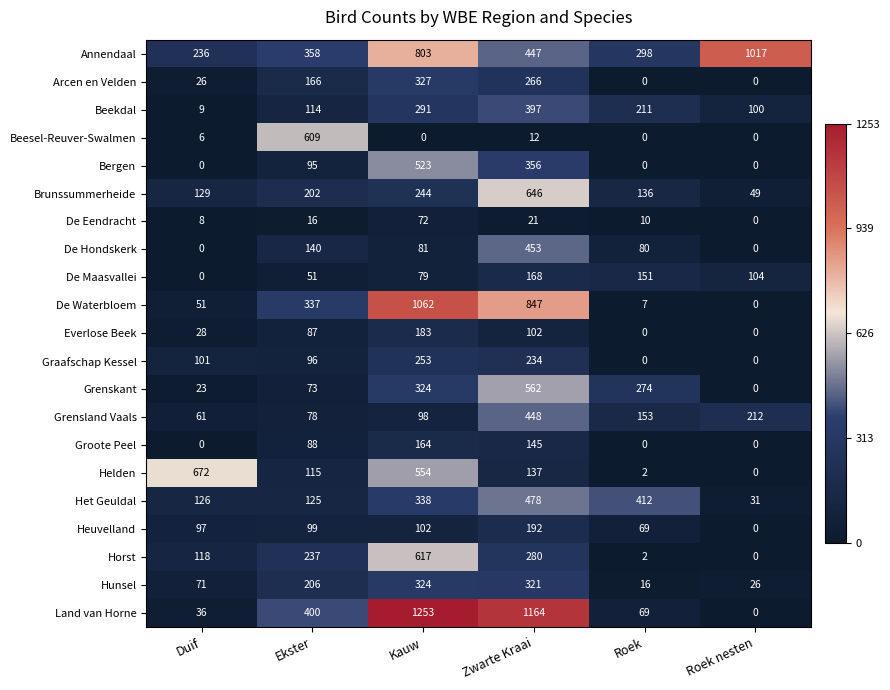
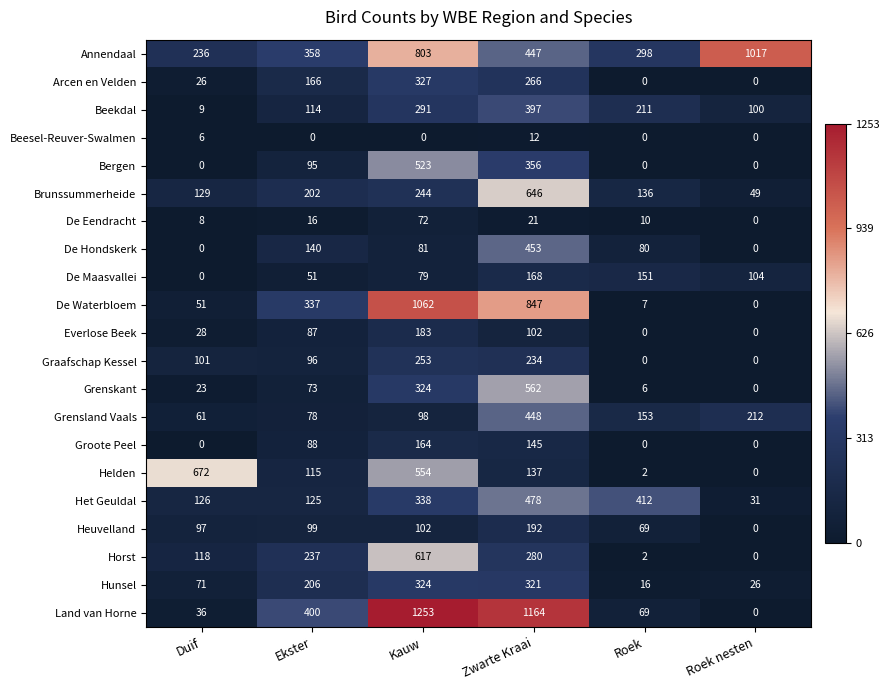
Beesel-Reuver-Swalmen, Ekster: 609 -> 0
Grenskant, Roek: 274 -> 6
